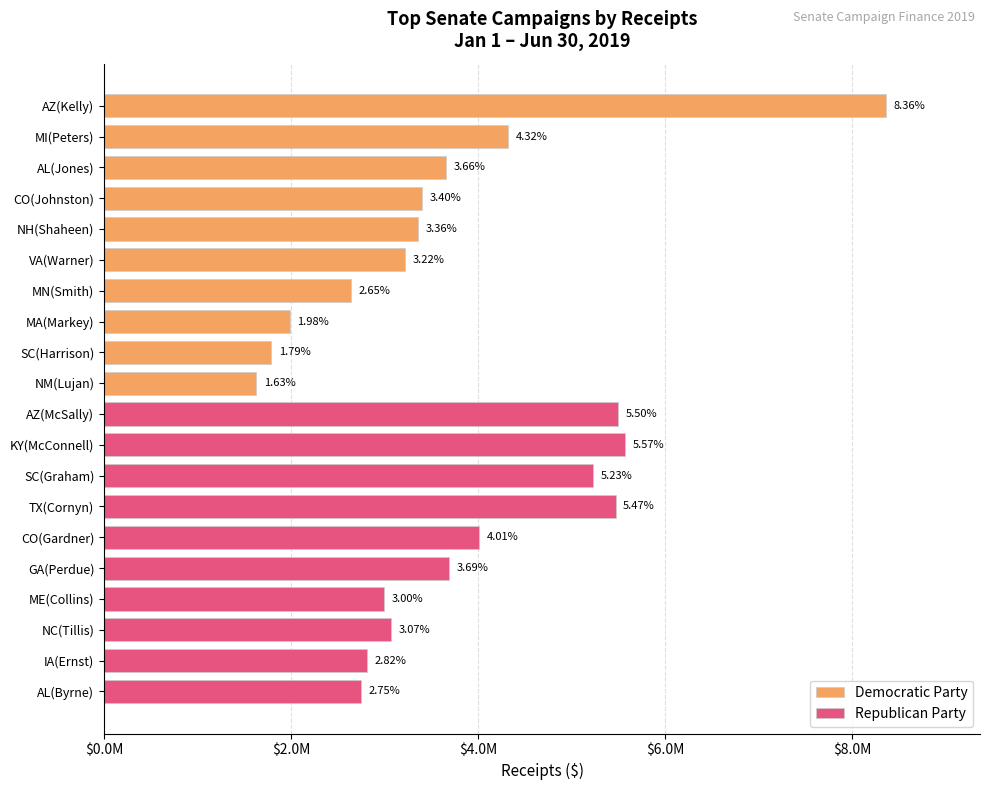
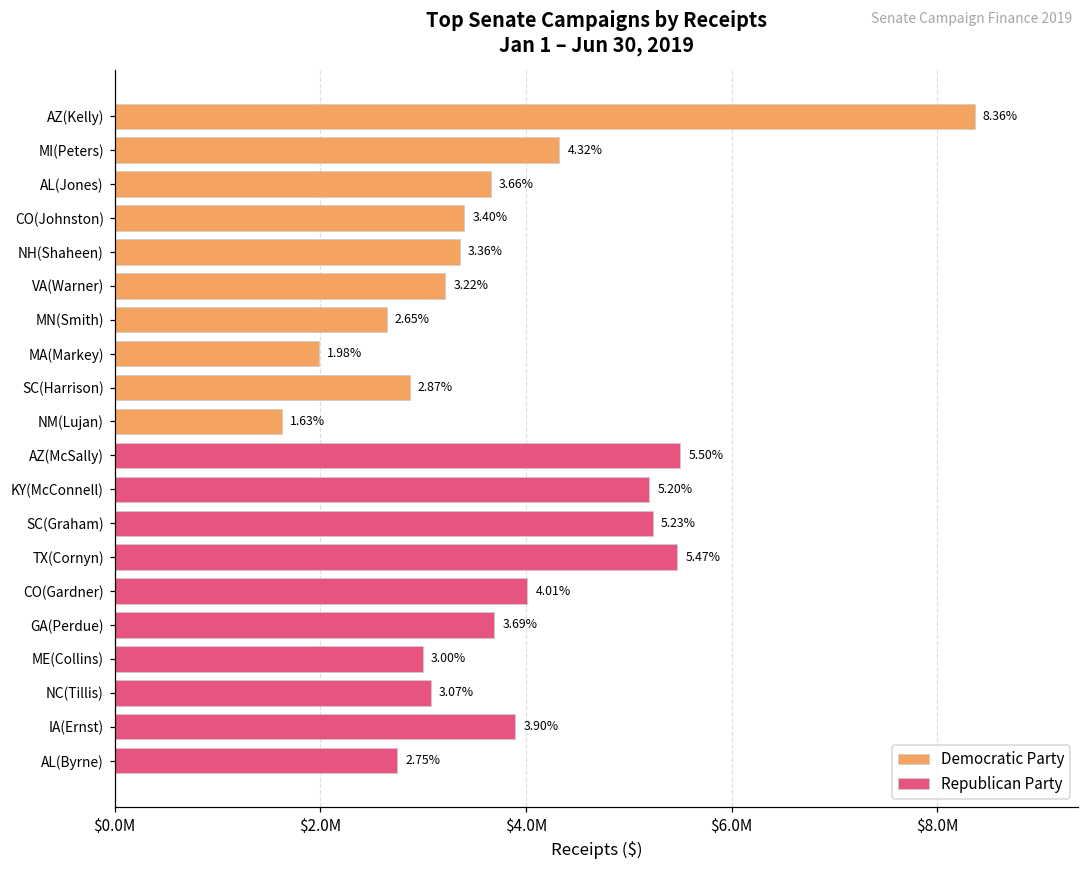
SC(Harrison): 1.79% -> 2.87%
KY(McConnell): 5.57% -> 5.20%
IA(Ernst): 2.82% -> 3.90%
